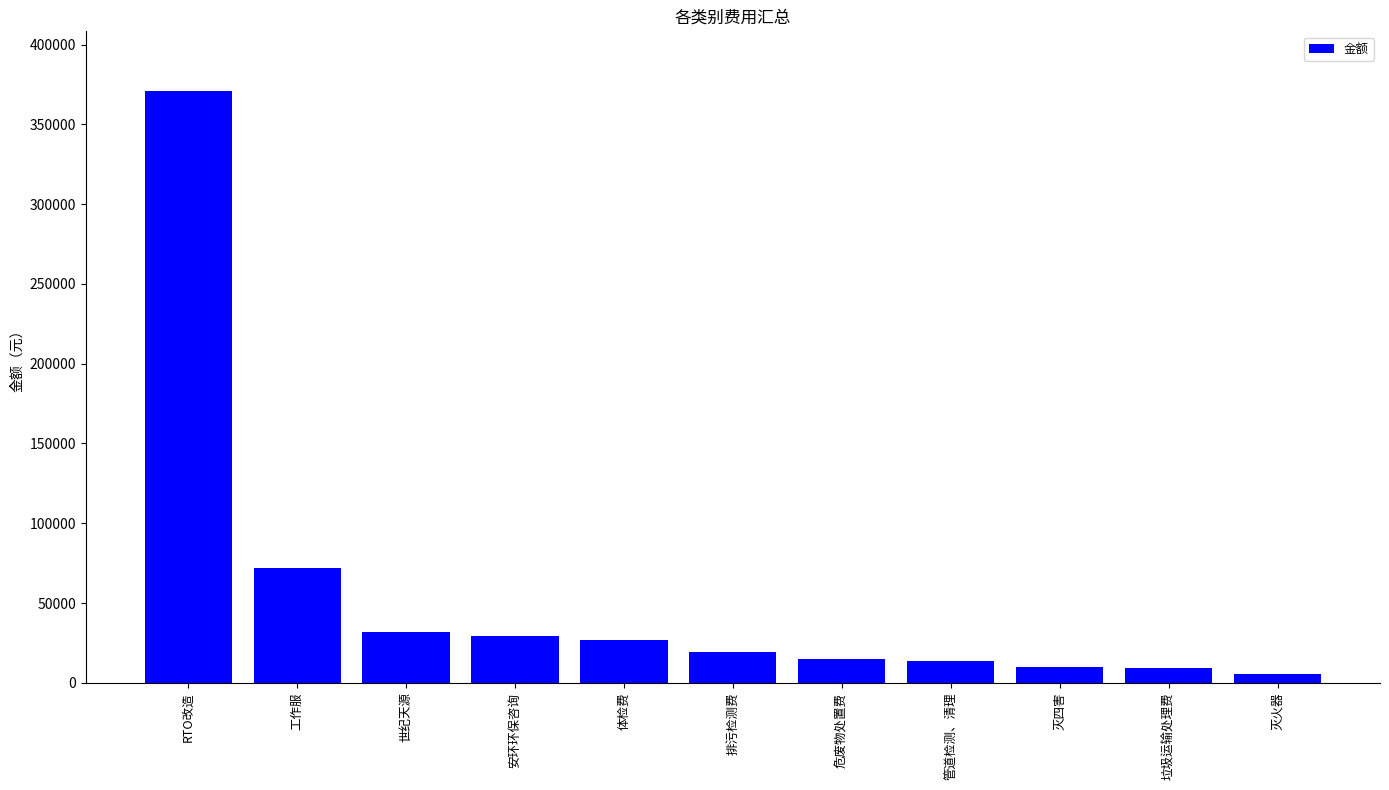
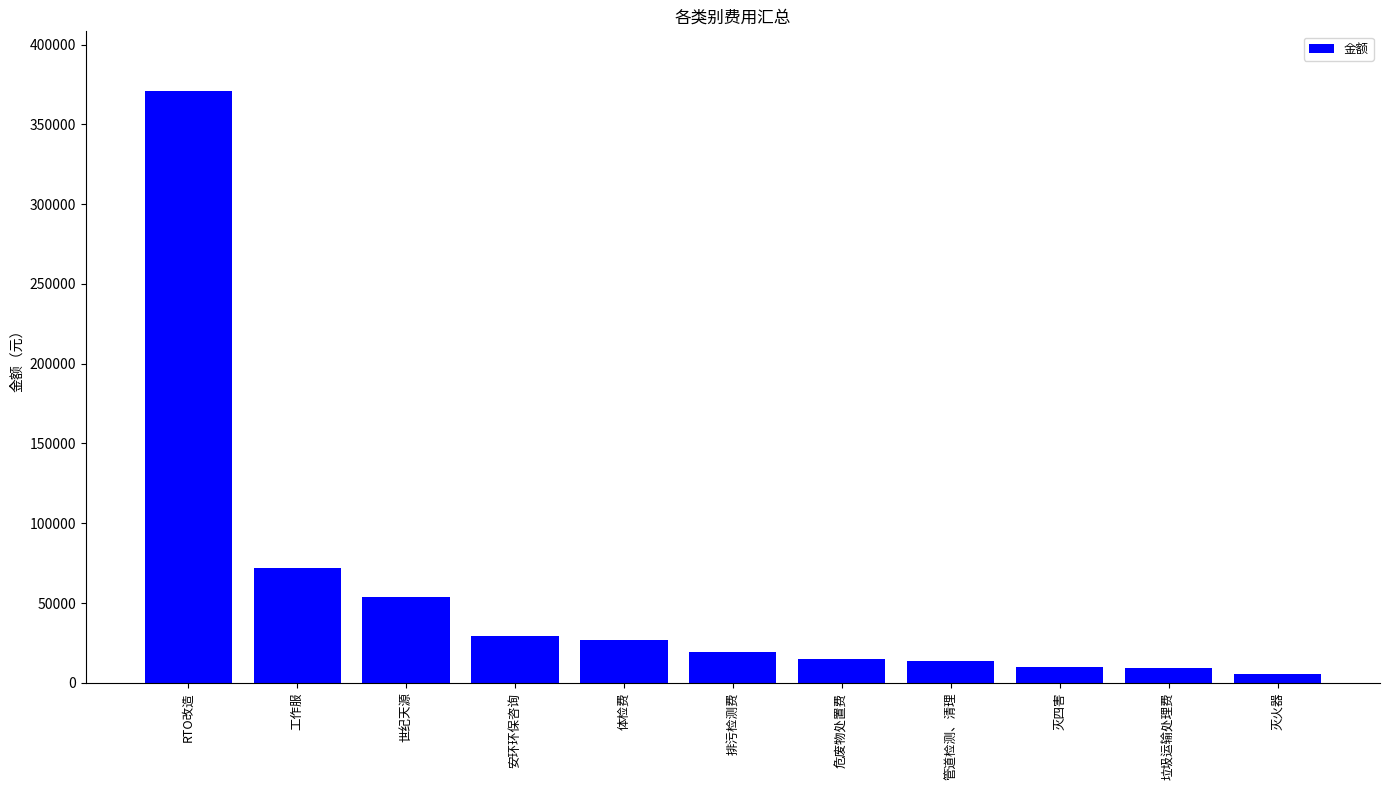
世纪天源: 32000 -> 54000
